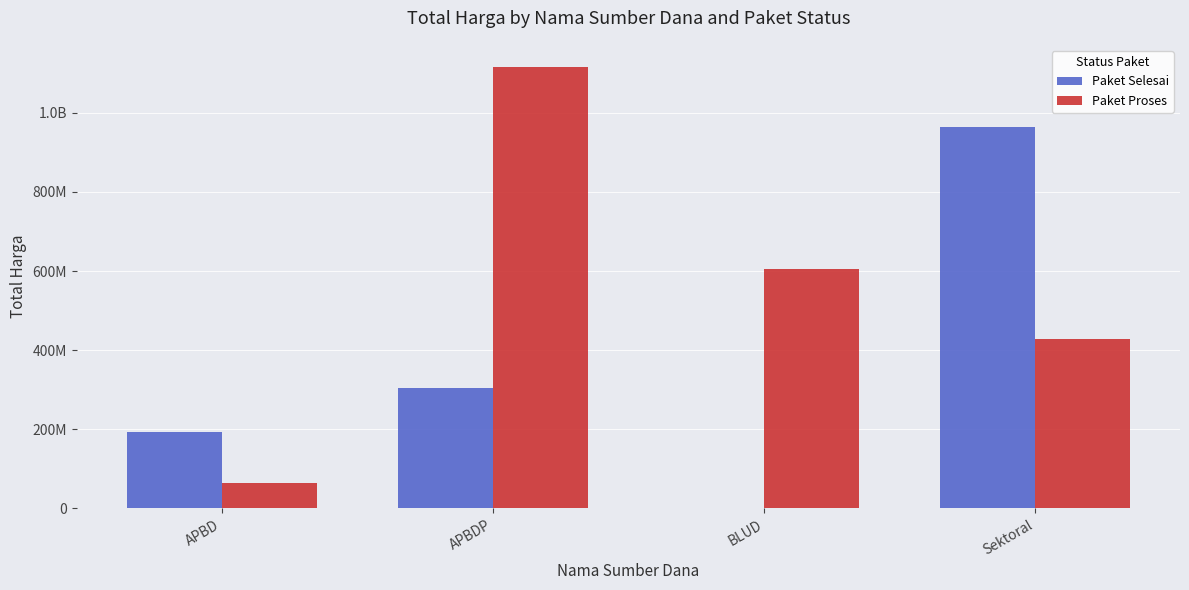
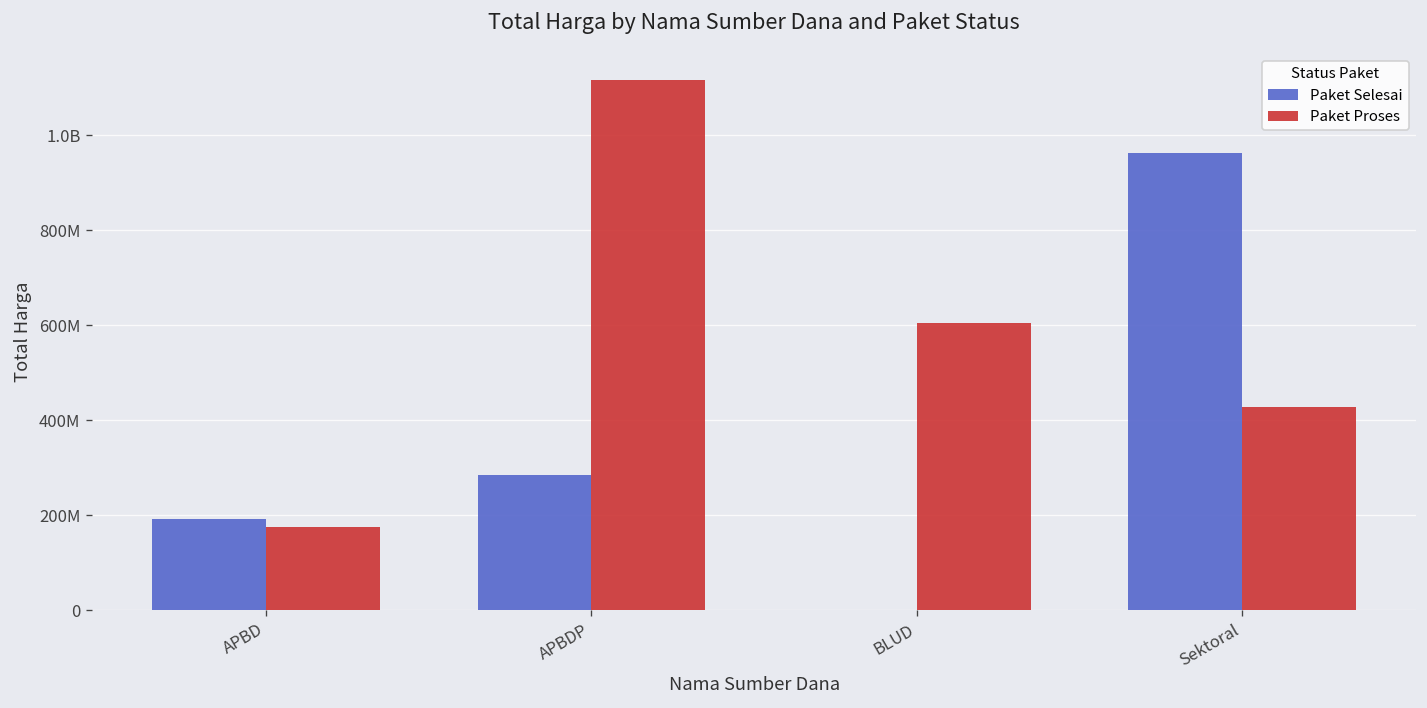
Paket Proses, APBD: 60000000 -> 180000000
Paket Selesai, APBDP: 310000000 -> 280000000
